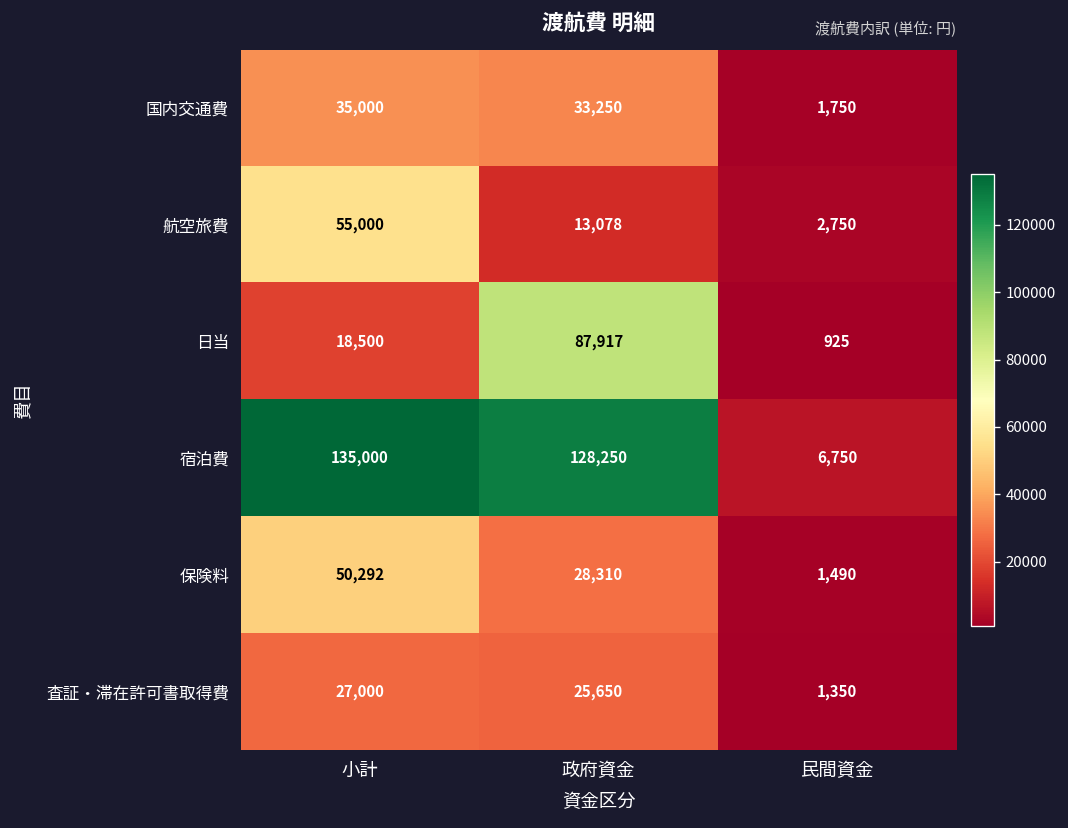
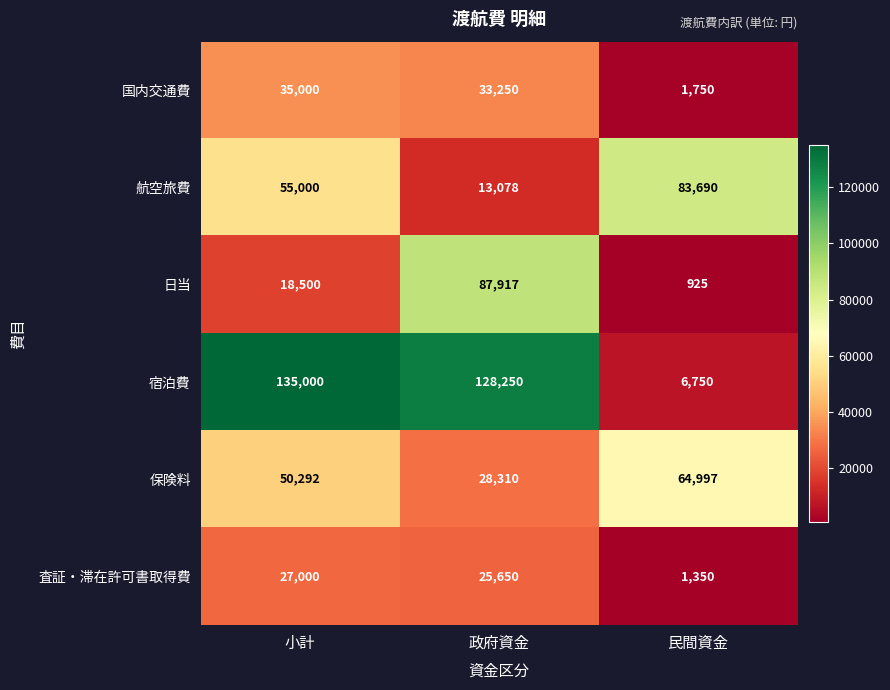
航空旅費, 民間資金: 2,750 -> 83,690
保険料, 民間資金: 1,490 -> 64,997
